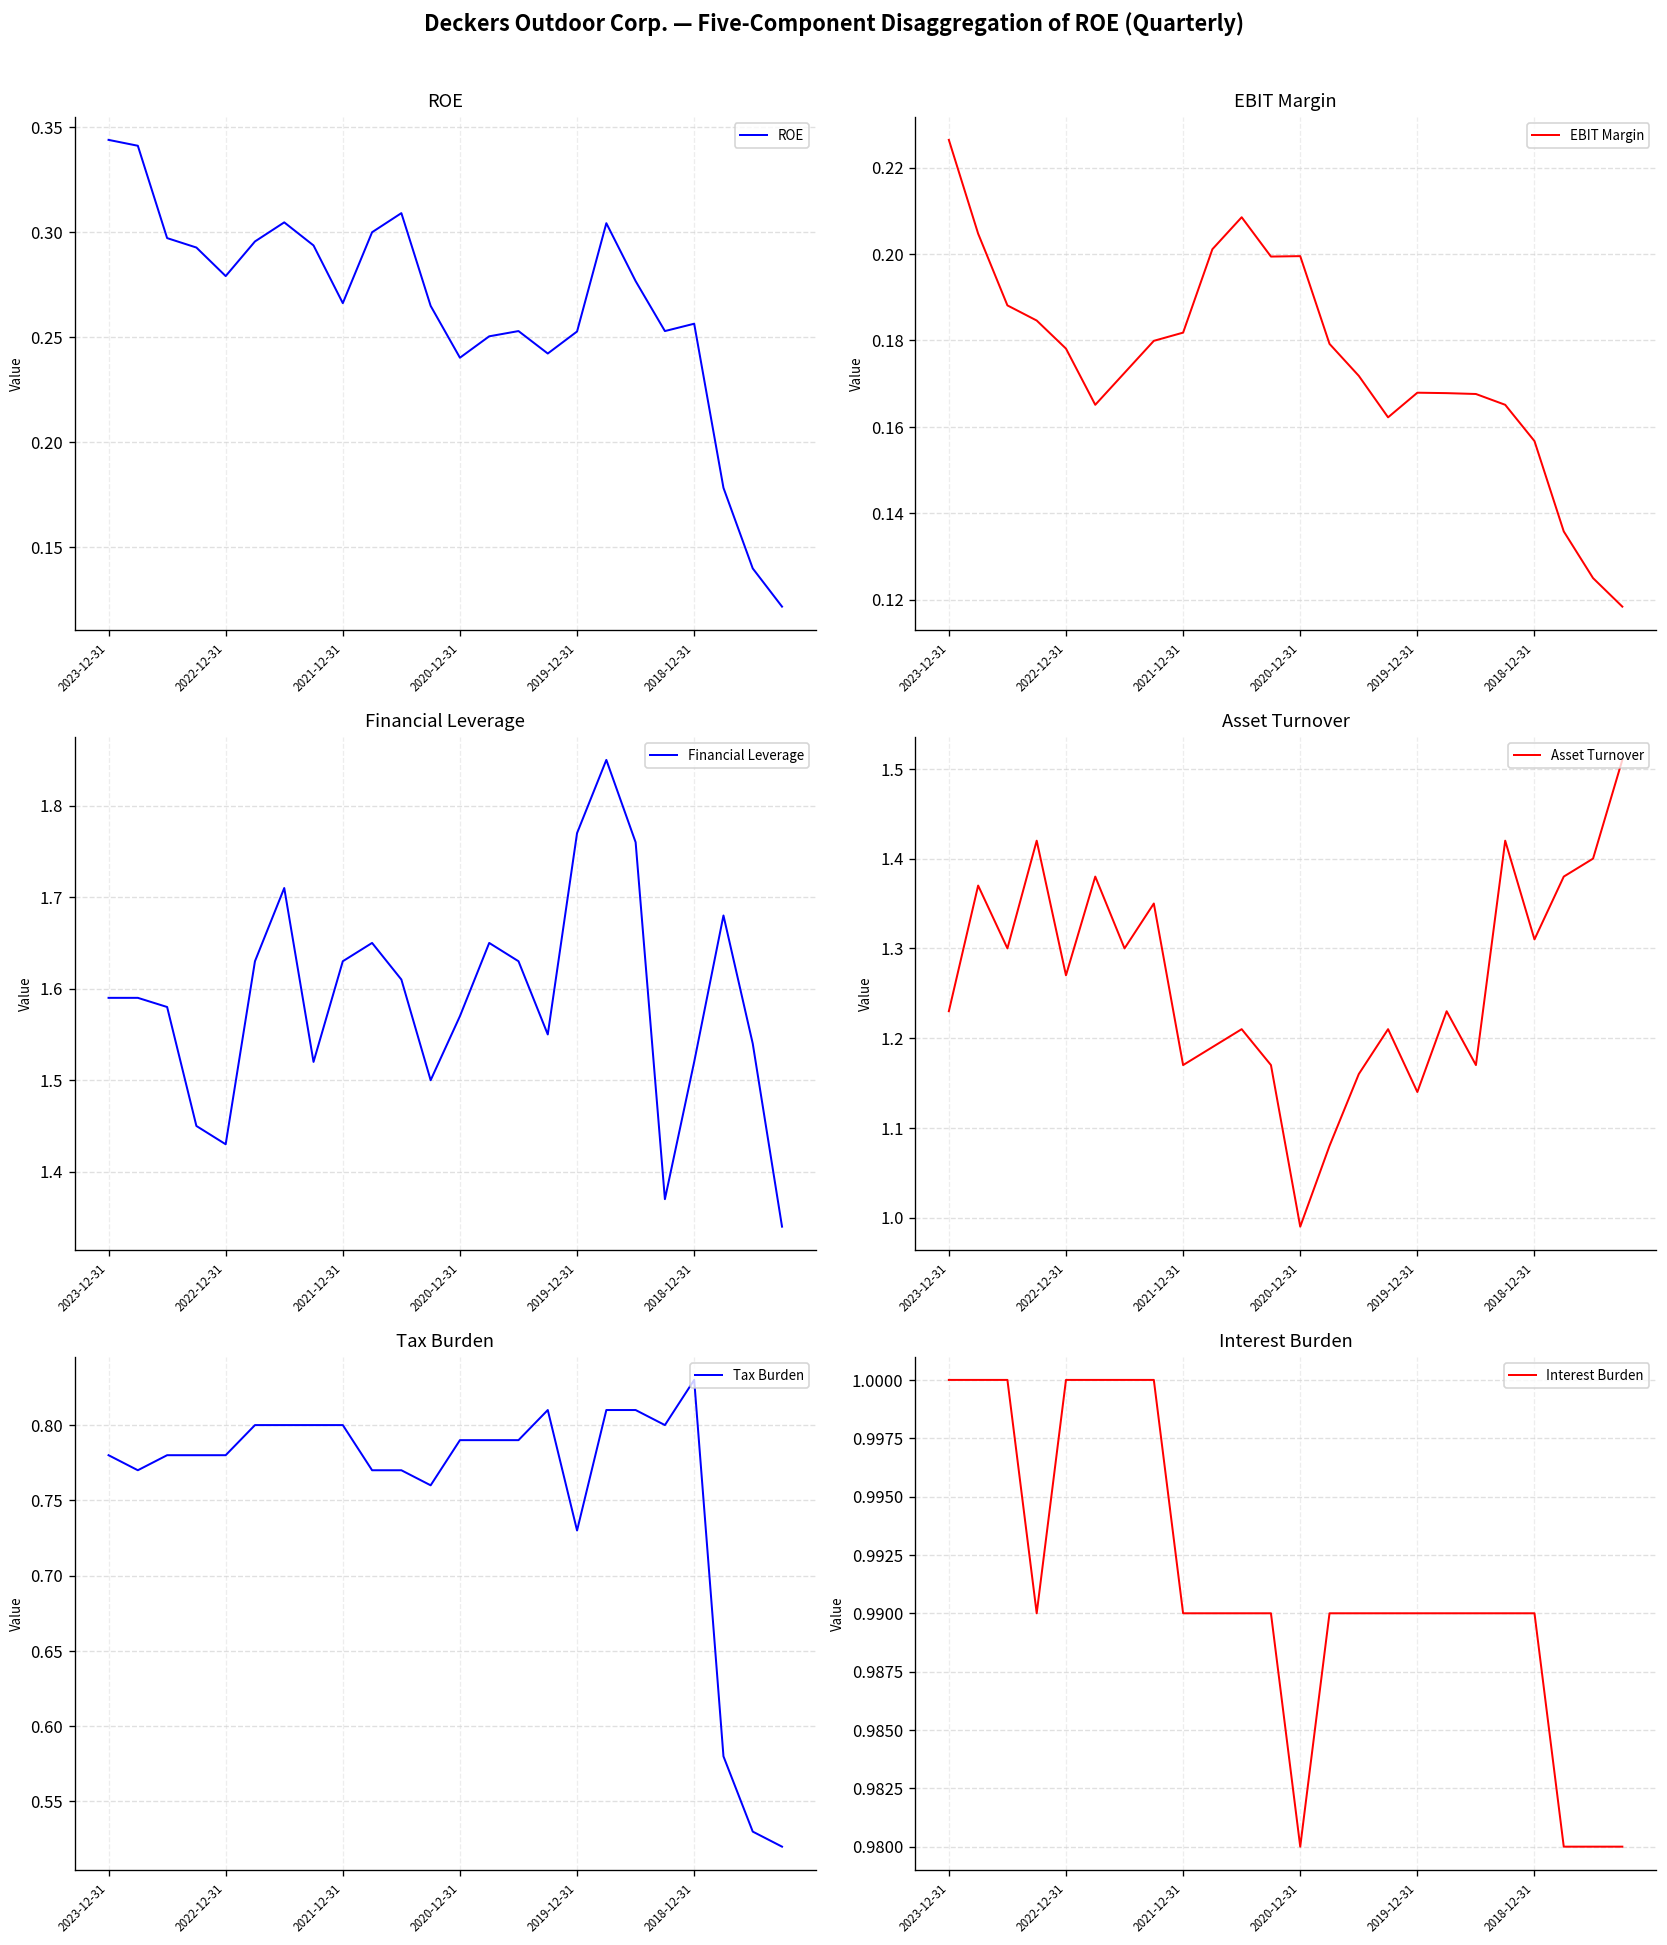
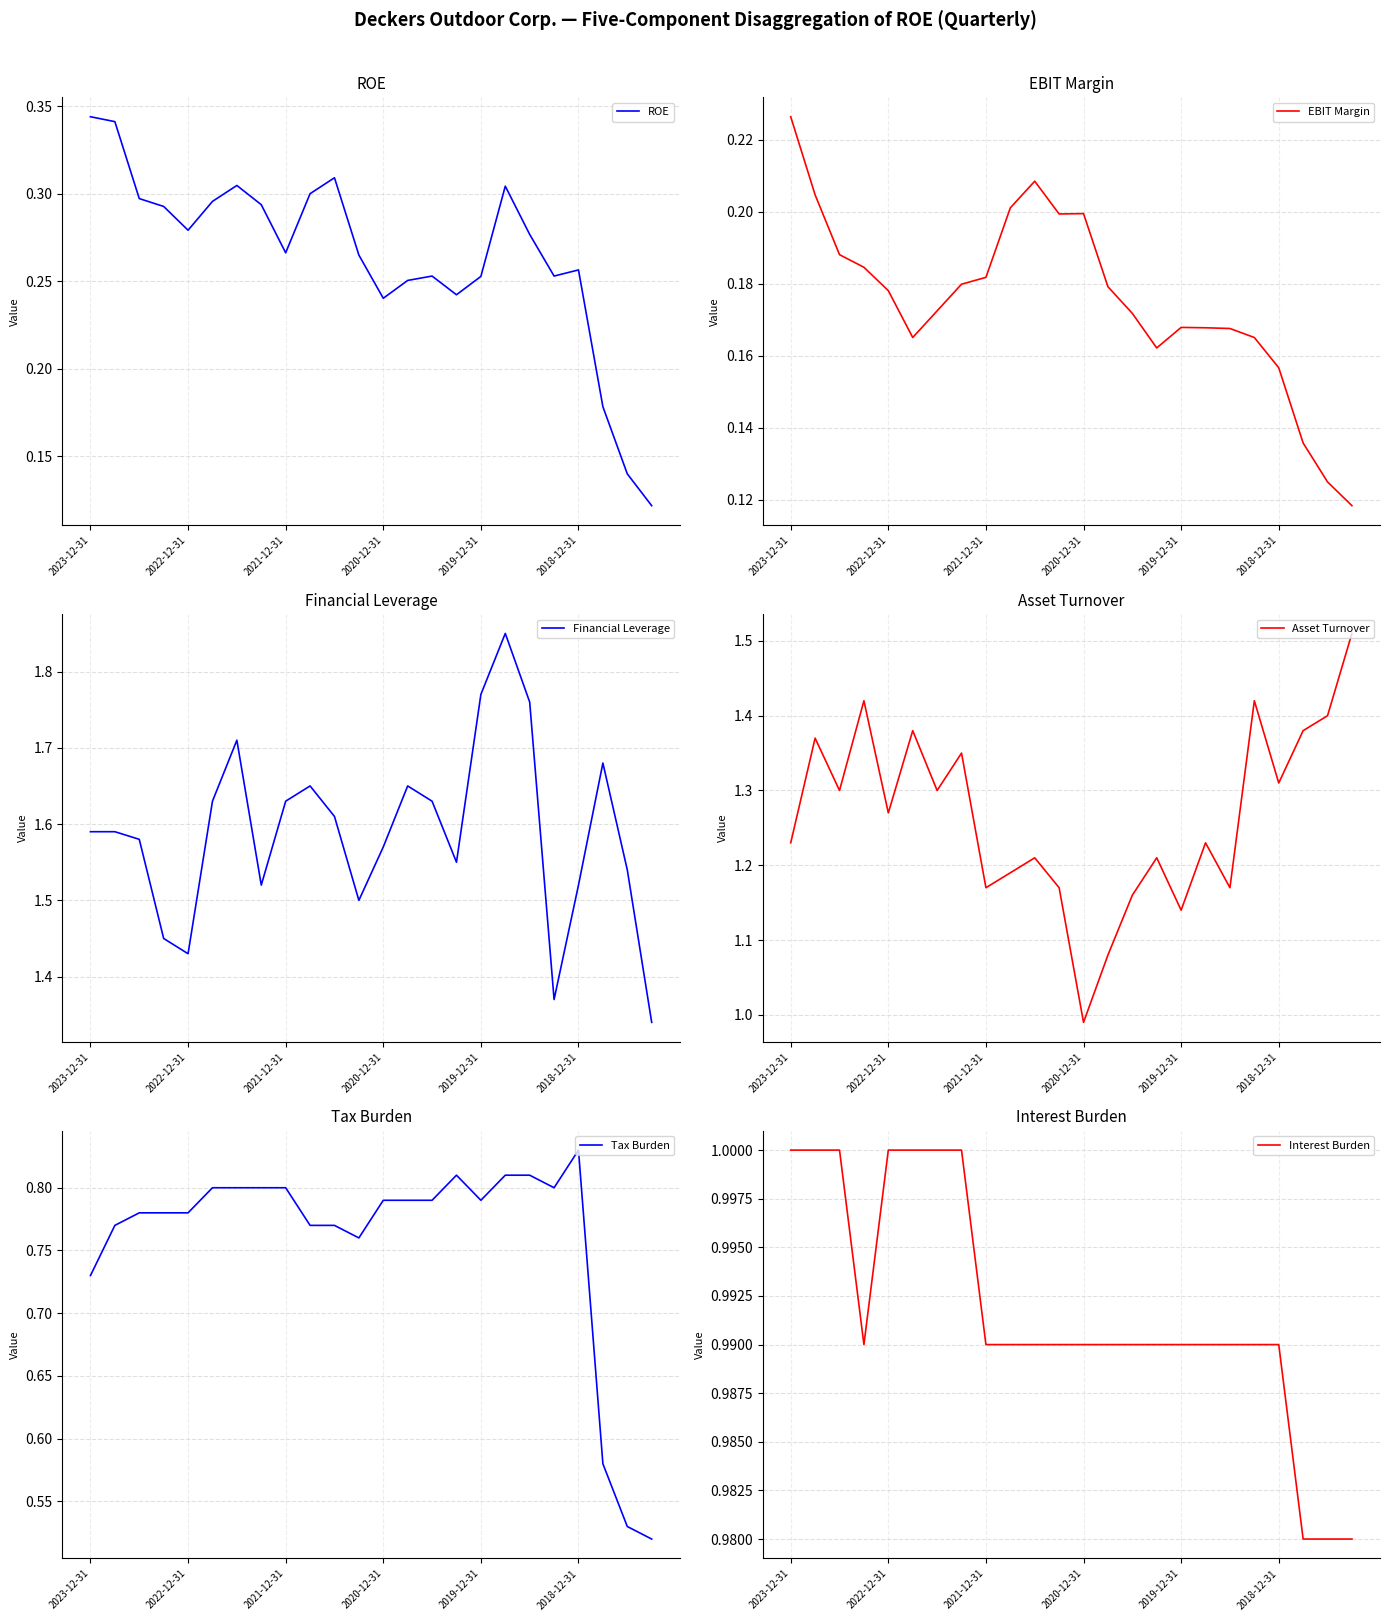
Tax Burden, 2023-12-31: 0.78 -> 0.73
Tax Burden, 2019-12-31: 0.73 -> 0.79
Interest Burden, 2020-12-31: 0.98 -> 0.99
